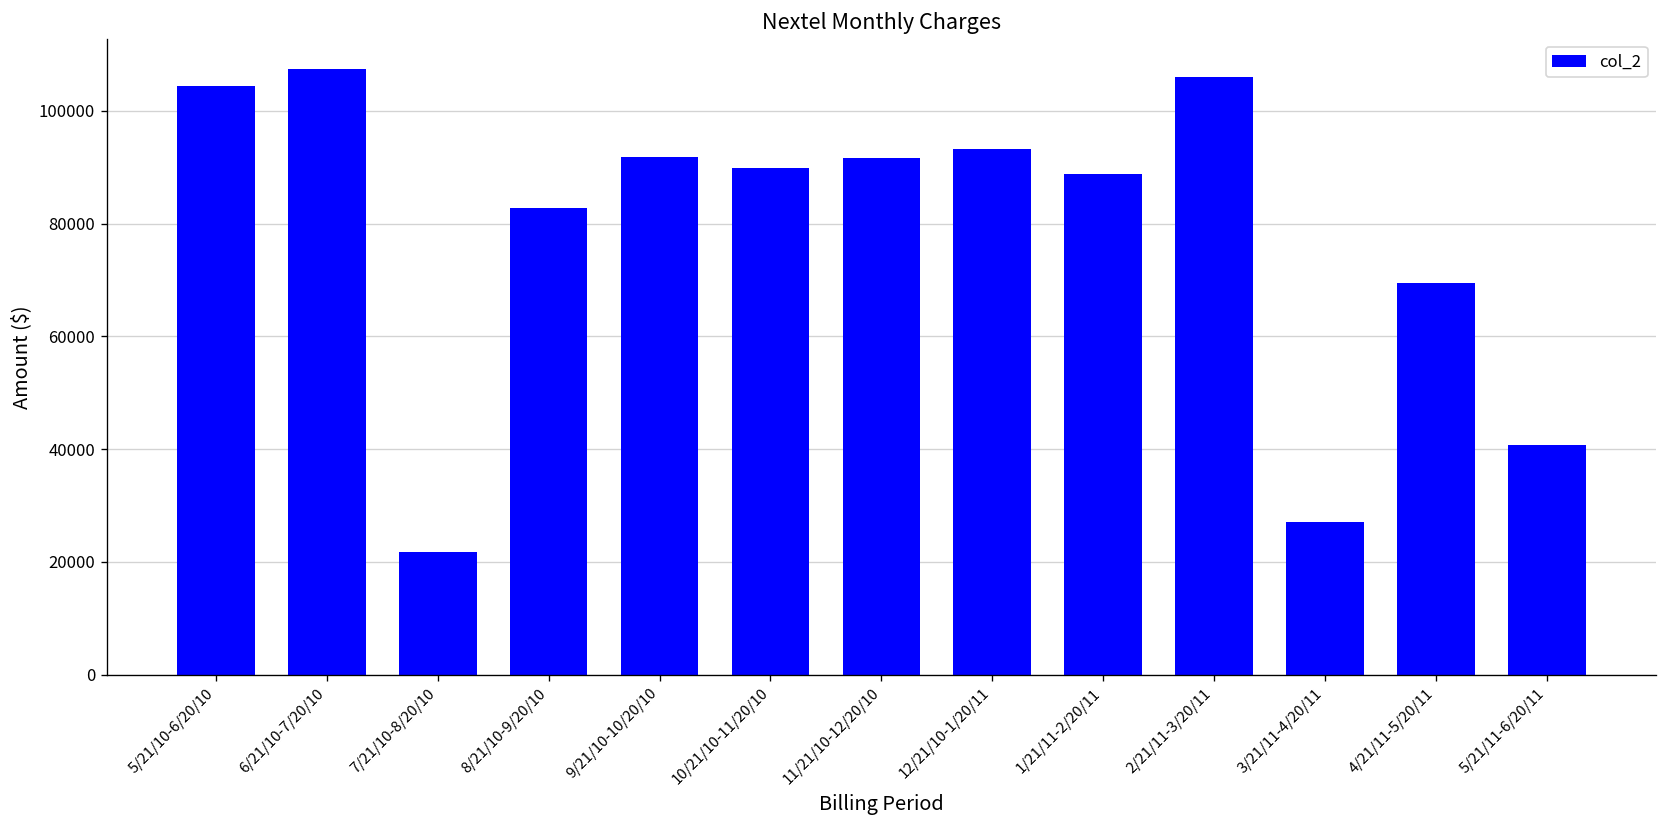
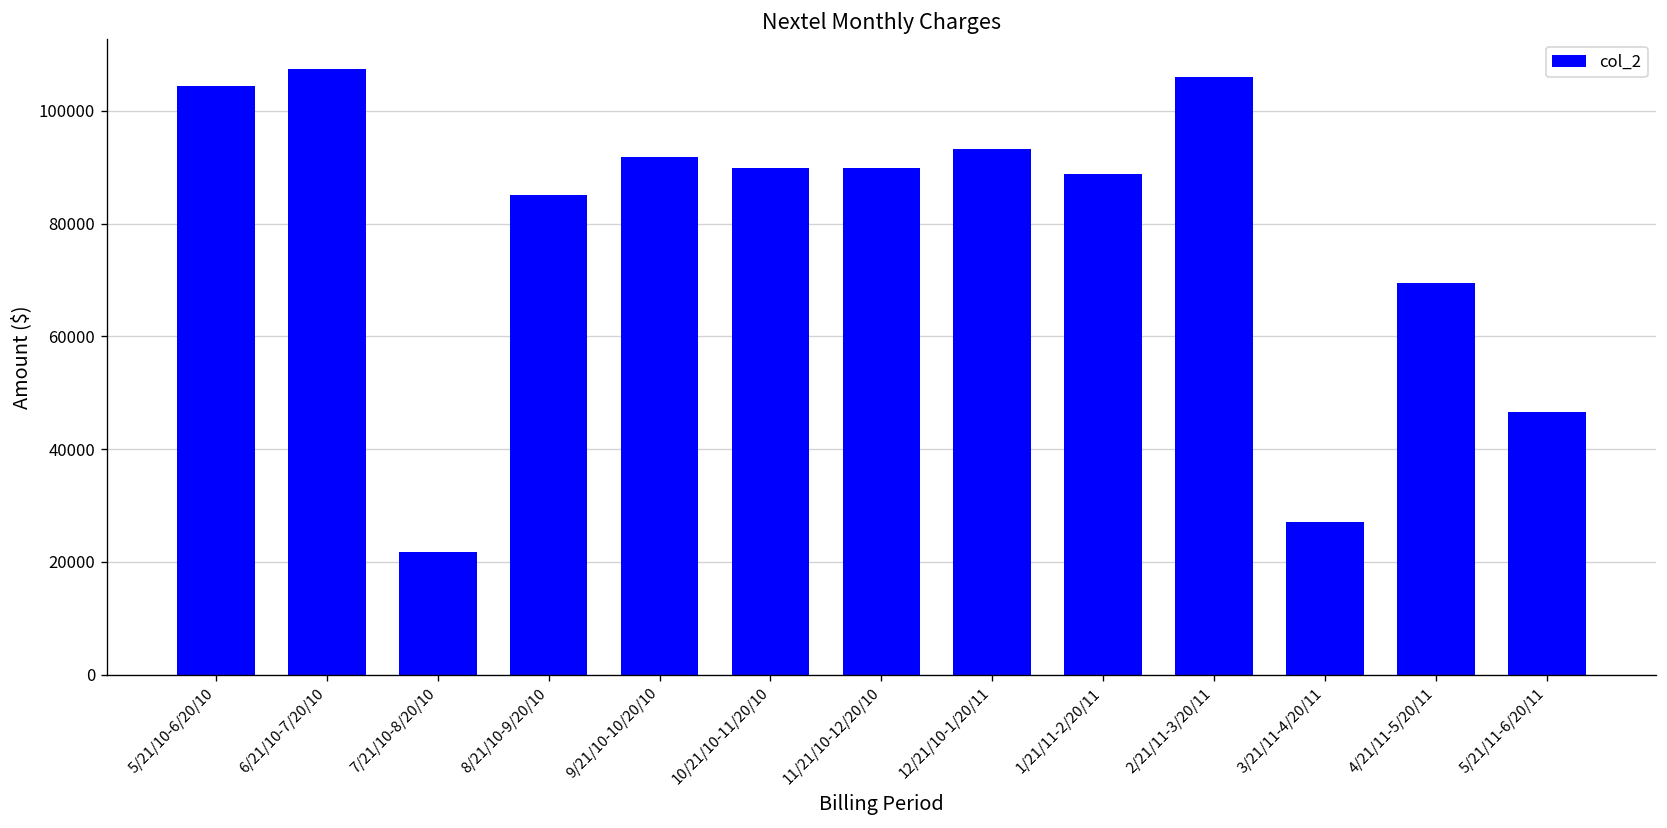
8/21/10-9/20/10: 83000 -> 85000
11/21/10-12/20/10: 92000 -> 90000
5/21/11-6/20/11: 41000 -> 47000
